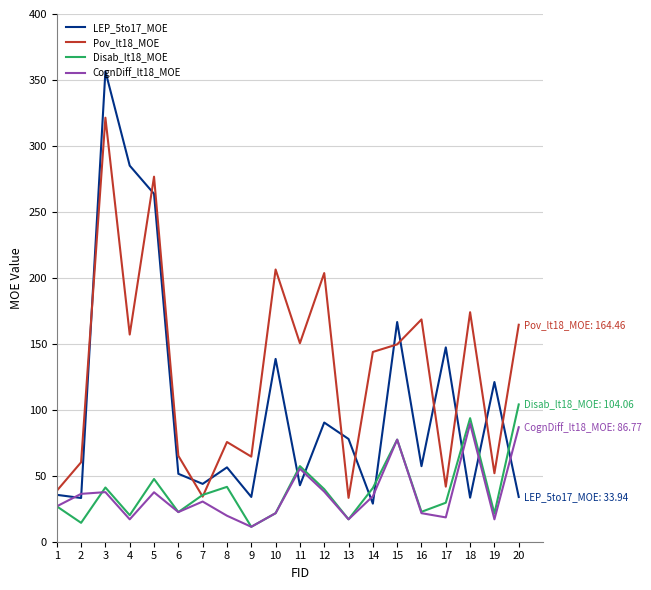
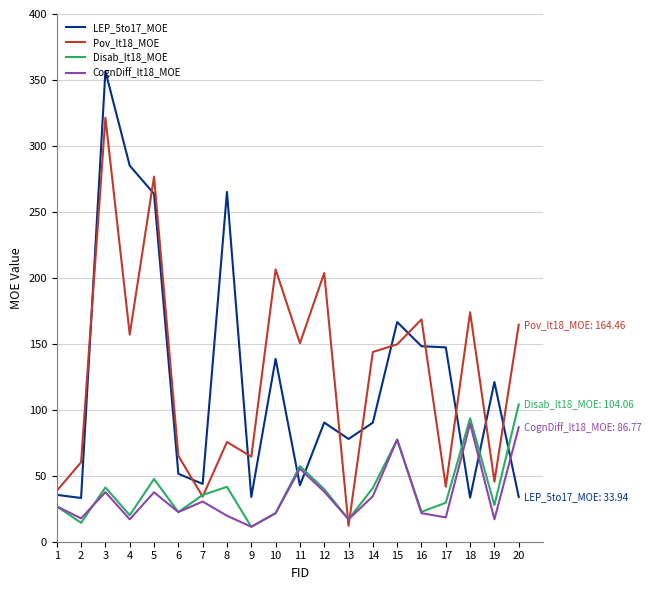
CognDiff_lt18_MOE, 2: 36 -> 18
LEP_5to17_MOE, 8: 56 -> 265
Pov_lt18_MOE, 13: 33 -> 12
LEP_5to17_MOE, 14: 29 -> 90
LEP_5to17_MOE, 16: 57 -> 148
Pov_lt18_MOE, 19: 52 -> 46
Disab_lt18_MOE, 19: 21 -> 28
